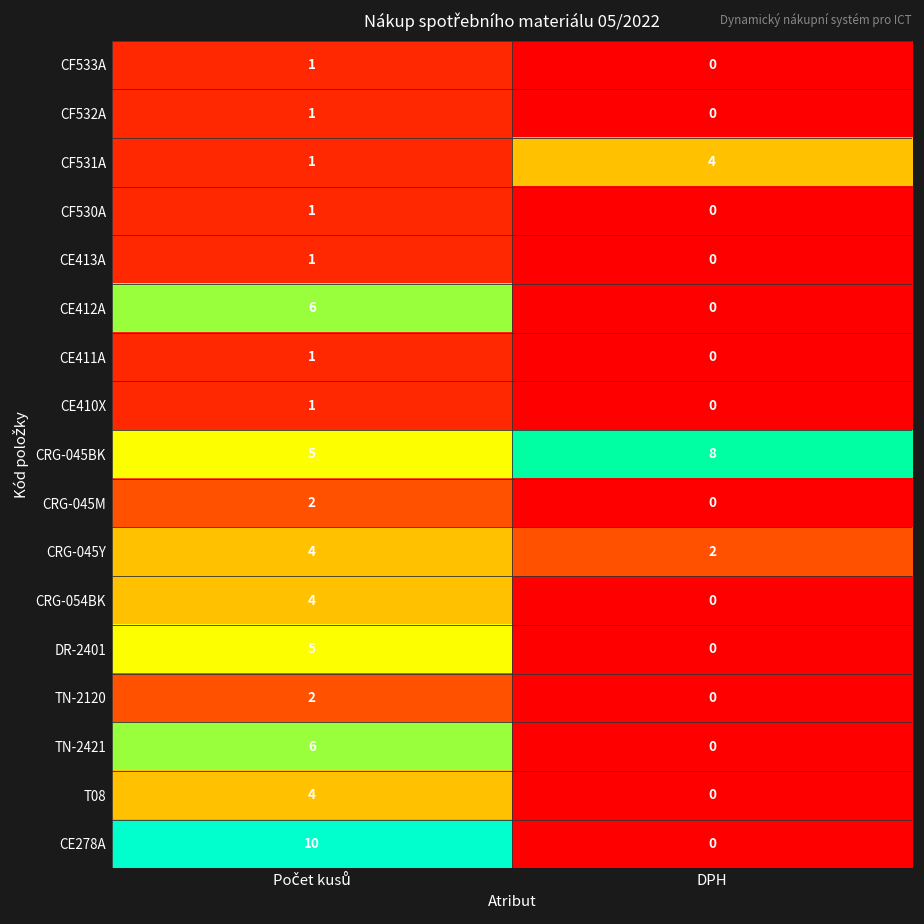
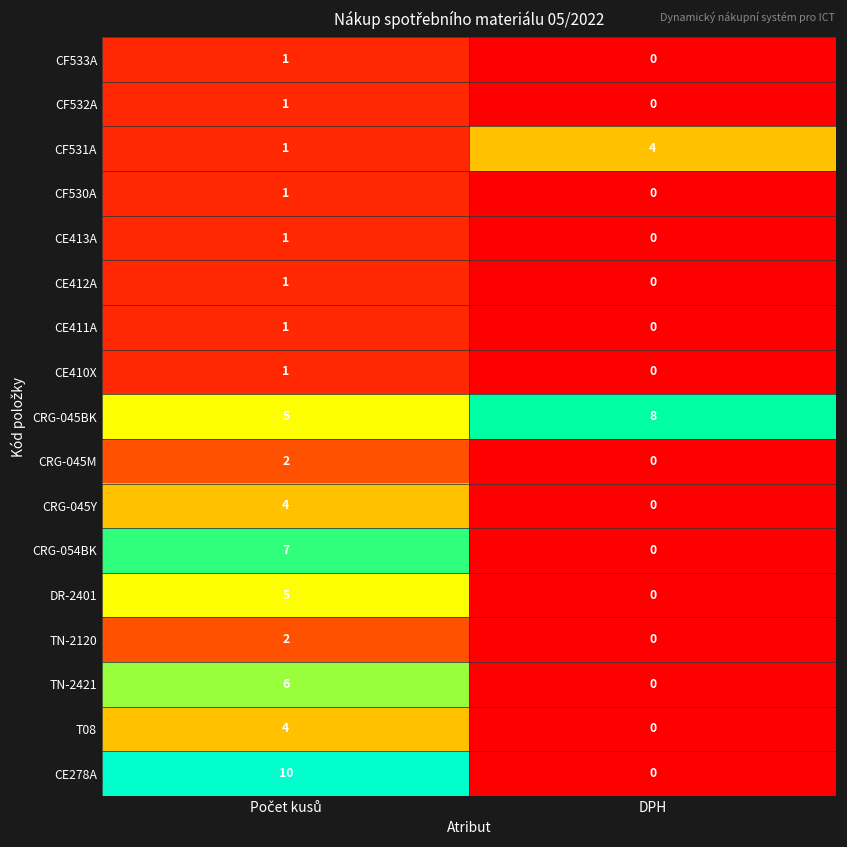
CE412A, Počet kusů: 6 -> 1
CRG-045Y, DPH: 2 -> 0
CRG-054BK, Počet kusů: 4 -> 7
